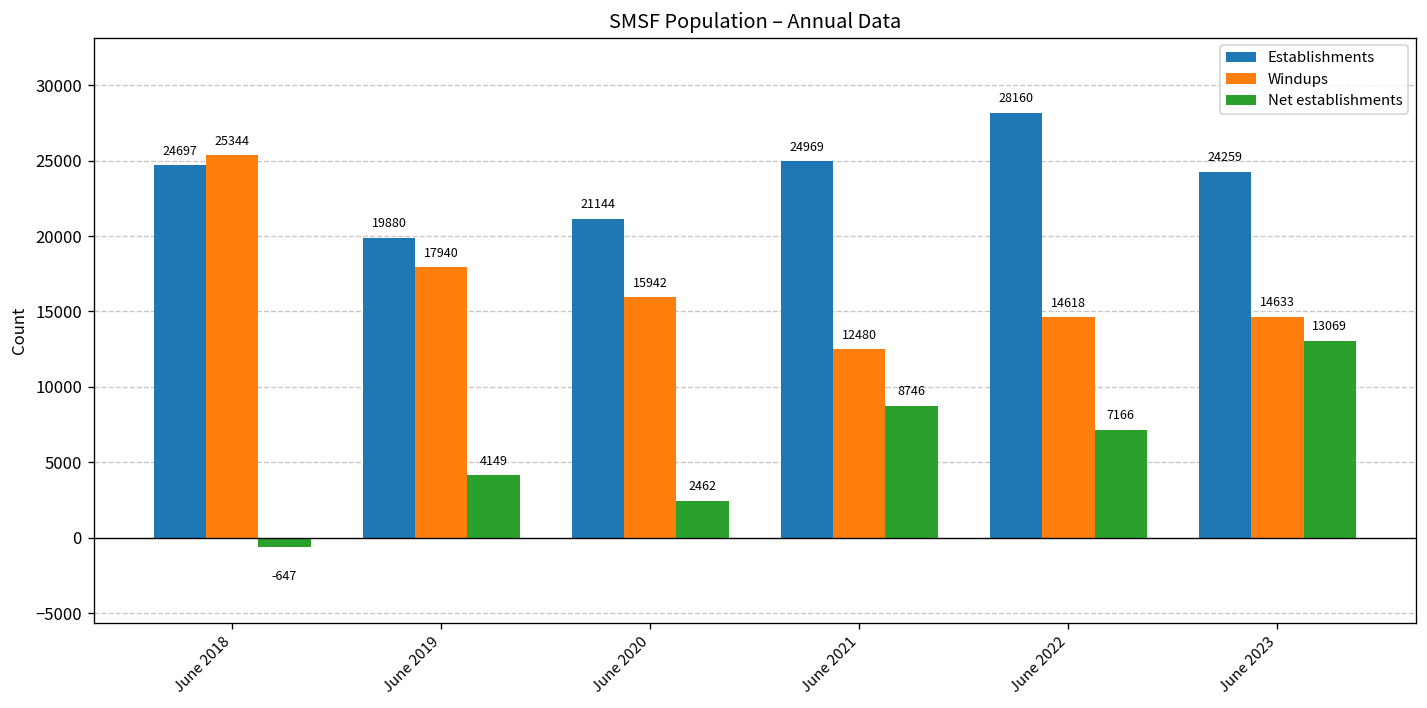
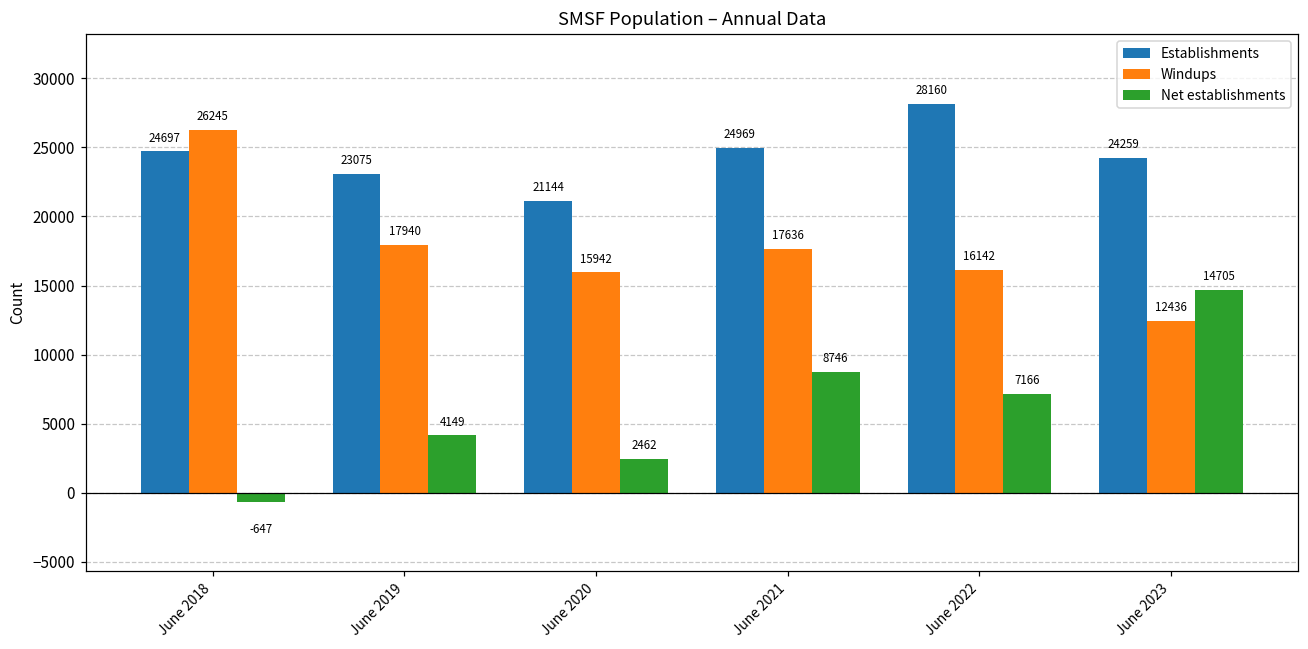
Windups, June 2018: 25344 -> 26245
Establishments, June 2019: 19880 -> 23075
Windups, June 2021: 12480 -> 17636
Windups, June 2022: 14618 -> 16142
Windups, June 2023: 14633 -> 12436
Net establishments, June 2023: 13069 -> 14705
